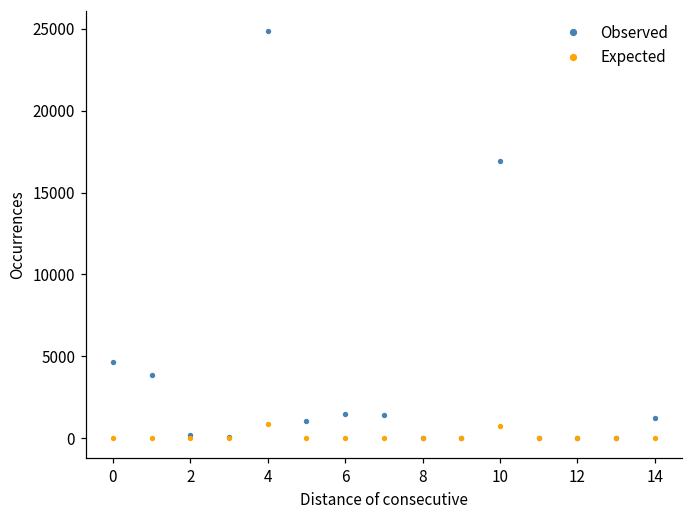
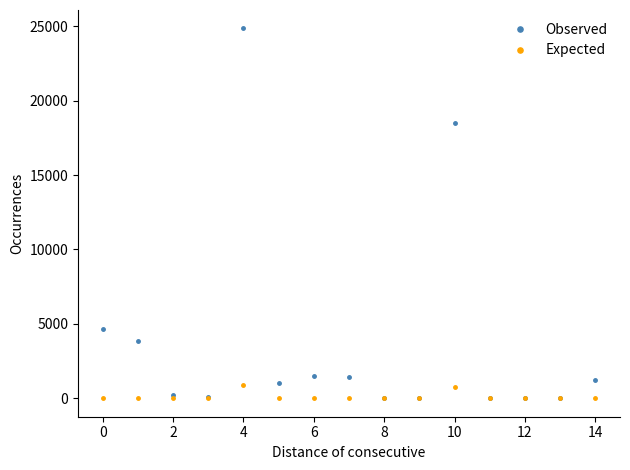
Observed, 10: 17000 -> 18500
